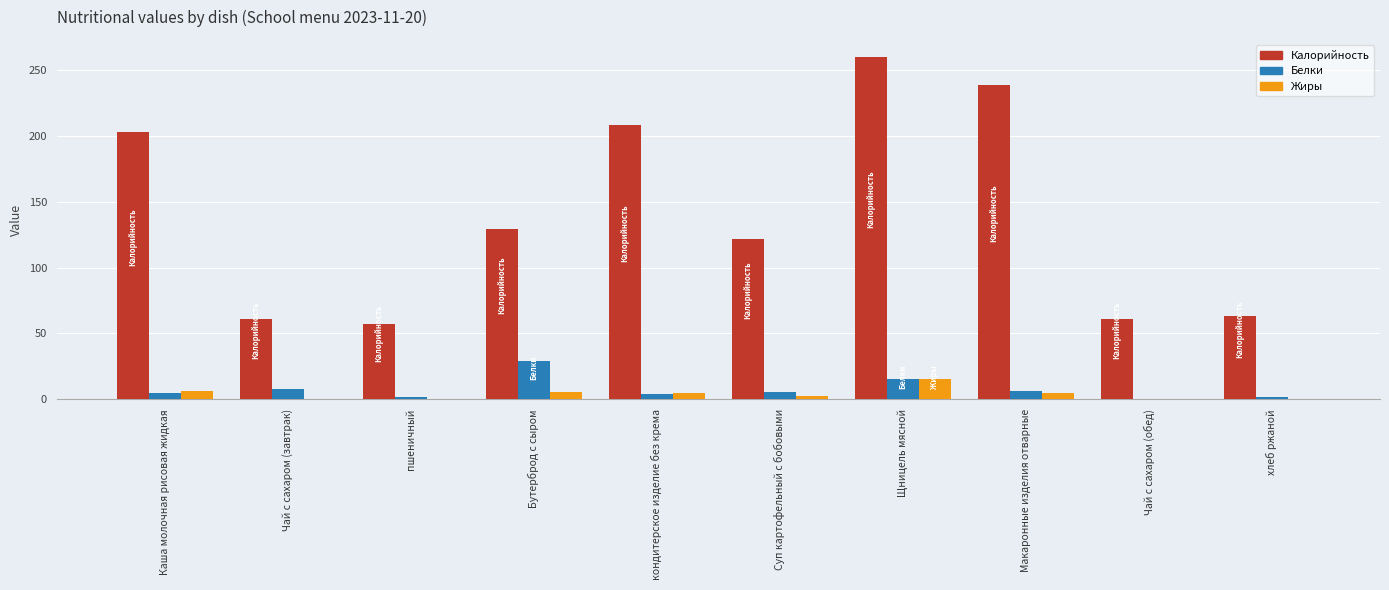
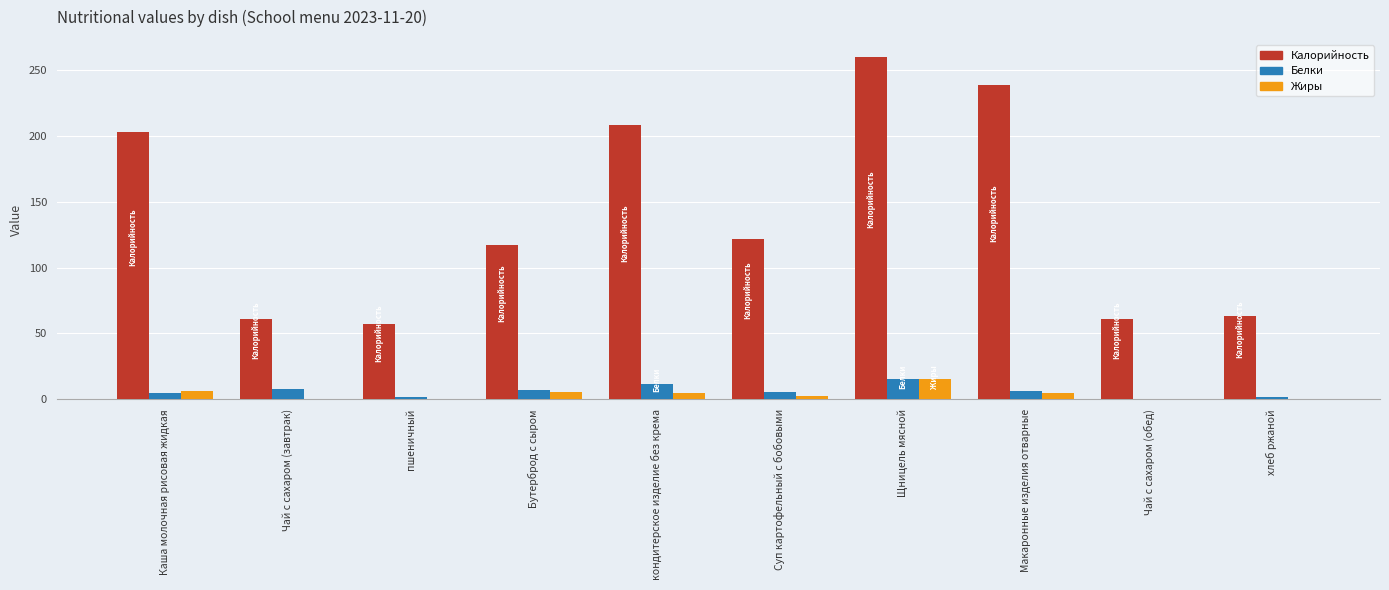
Калорийность, Бутерброд с сыром: 129 -> 117
Белки, Бутерброд с сыром: 29 -> 7
Белки, кондитерское изделие без крема: 4 -> 12
